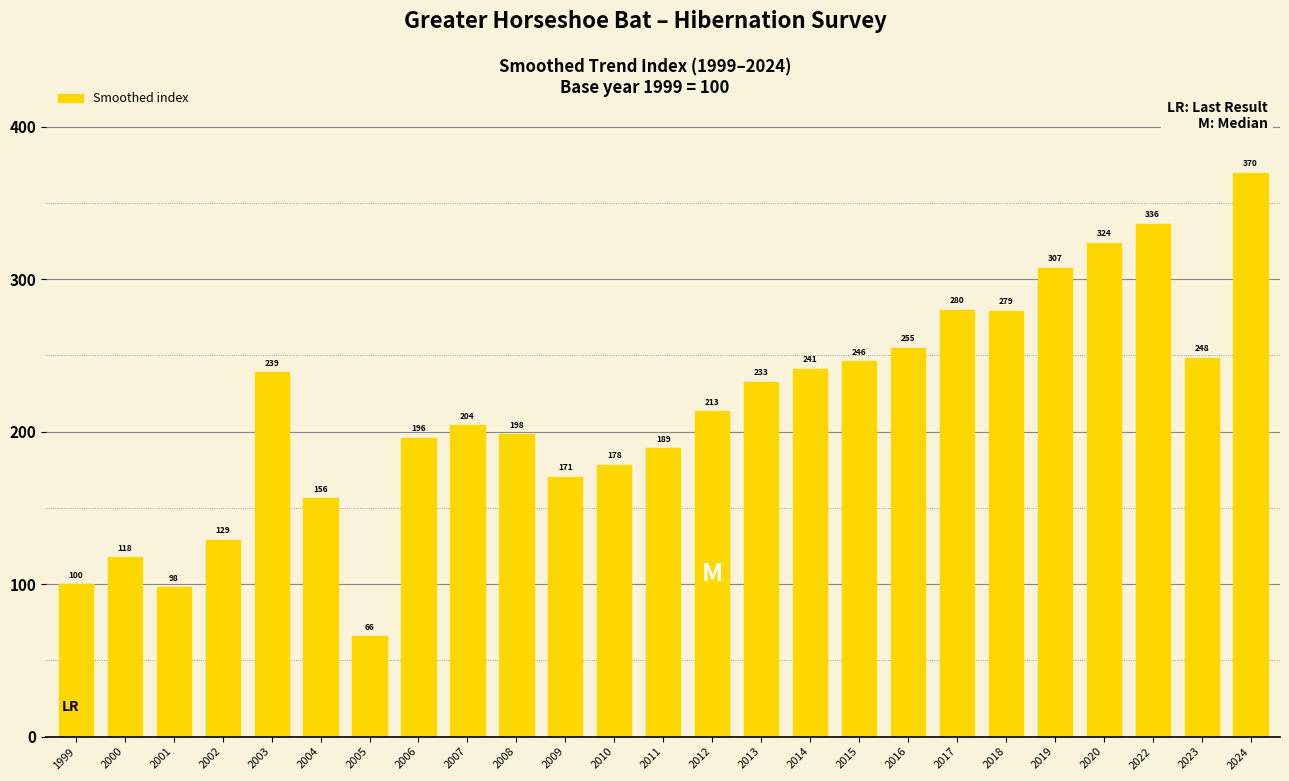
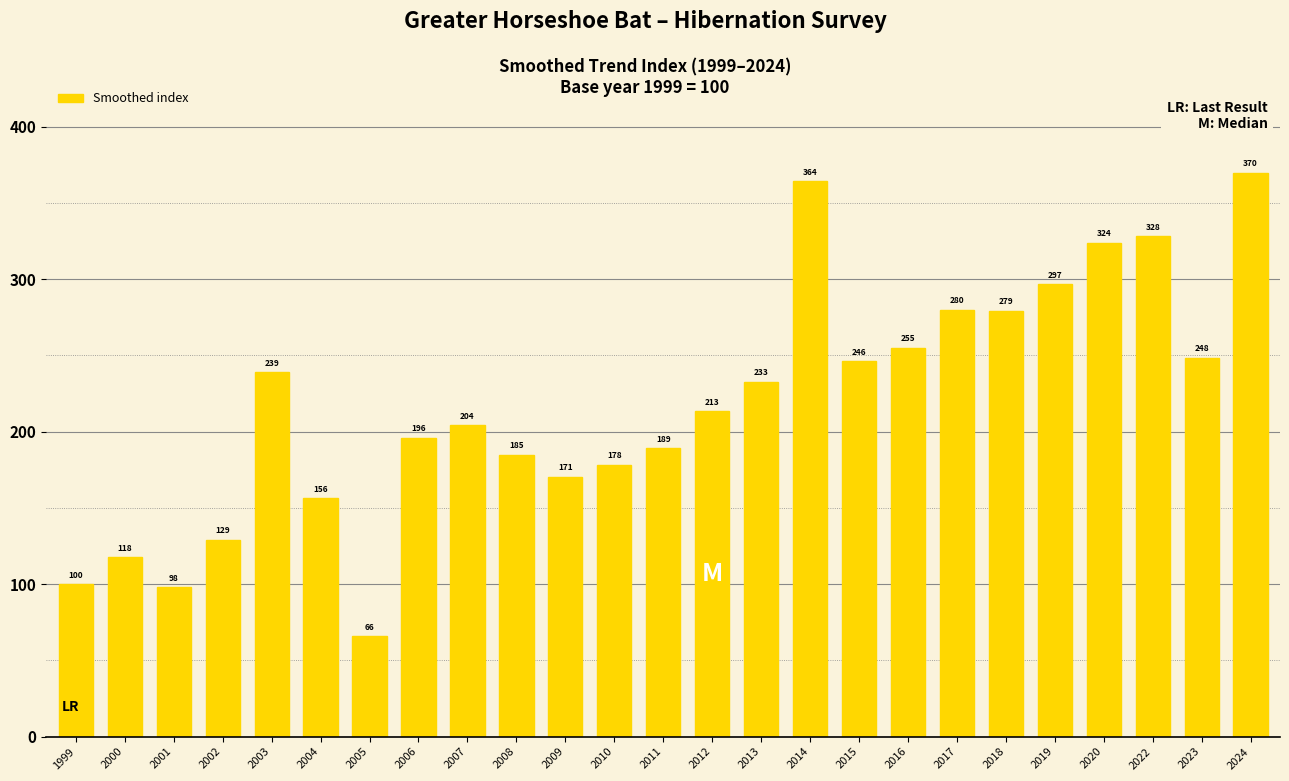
2008: 198 -> 185
2014: 241 -> 364
2019: 307 -> 297
2022: 336 -> 328
